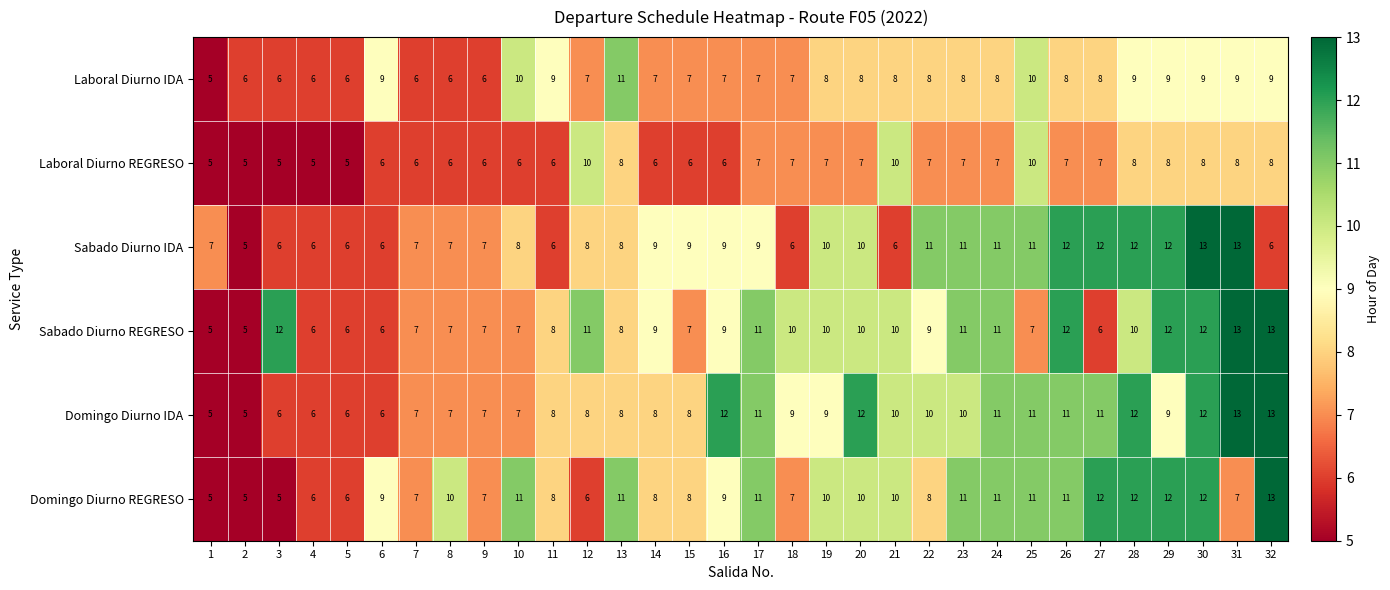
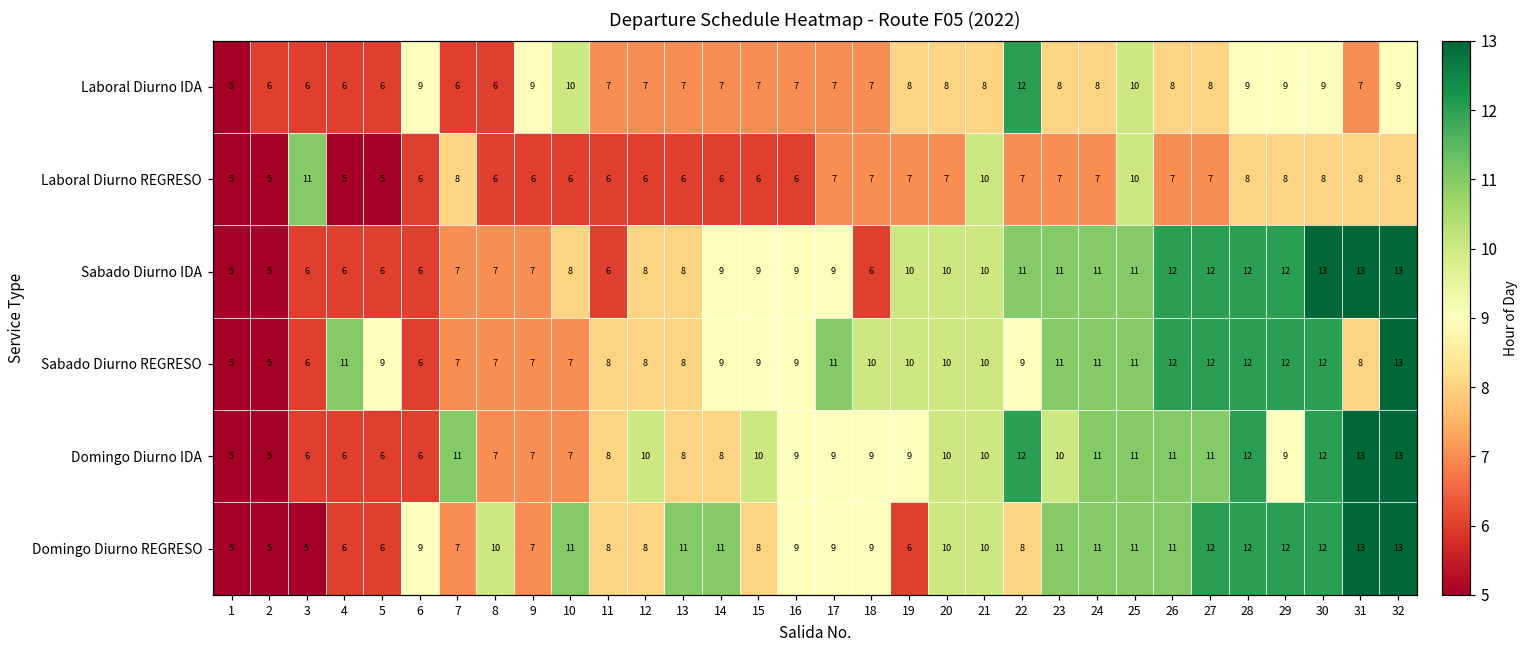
Laboral Diurno IDA, 9: 6 -> 9
Laboral Diurno IDA, 11: 9 -> 7
Laboral Diurno IDA, 13: 11 -> 7
Laboral Diurno IDA, 22: 8 -> 12
Laboral Diurno IDA, 31: 9 -> 7
Laboral Diurno REGRESO, 3: 5 -> 11
Laboral Diurno REGRESO, 7: 6 -> 8
Laboral Diurno REGRESO, 12: 10 -> 6
Laboral Diurno REGRESO, 13: 8 -> 6
Sabado Diurno IDA, 1: 7 -> 5
Sabado Diurno IDA, 21: 6 -> 10
Sabado Diurno IDA, 32: 6 -> 13
Sabado Diurno REGRESO, 3: 12 -> 6
Sabado Diurno REGRESO, 4: 6 -> 11
Sabado Diurno REGRESO, 5: 6 -> 9
Sabado Diurno REGRESO, 12: 11 -> 8
Sabado Diurno REGRESO, 15: 7 -> 9
Sabado Diurno REGRESO, 25: 7 -> 11
Sabado Diurno REGRESO, 27: 6 -> 12
Sabado Diurno REGRESO, 28: 10 -> 12
Sabado Diurno REGRESO, 31: 13 -> 8
Domingo Diurno IDA, 7: 7 -> 11
Domingo Diurno IDA, 12: 8 -> 10
Domingo Diurno IDA, 15: 8 -> 10
Domingo Diurno IDA, 16: 12 -> 9
Domingo Diurno IDA, 17: 11 -> 9
Domingo Diurno IDA, 20: 12 -> 10
Domingo Diurno IDA, 22: 10 -> 12
Domingo Diurno REGRESO, 12: 6 -> 8
Domingo Diurno REGRESO, 14: 8 -> 11
Domingo Diurno REGRESO, 17: 11 -> 9
Domingo Diurno REGRESO, 18: 7 -> 9
Domingo Diurno REGRESO, 19: 10 -> 6
Domingo Diurno REGRESO, 31: 7 -> 13
